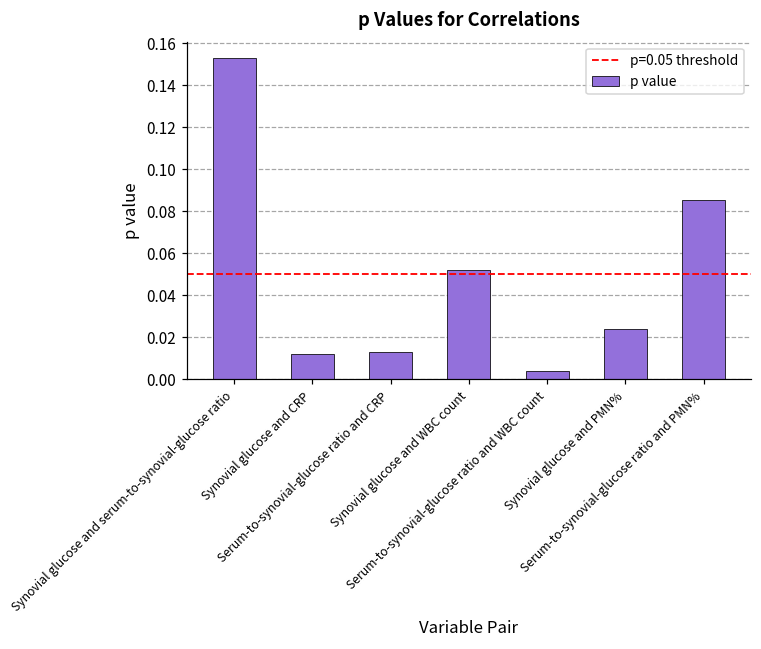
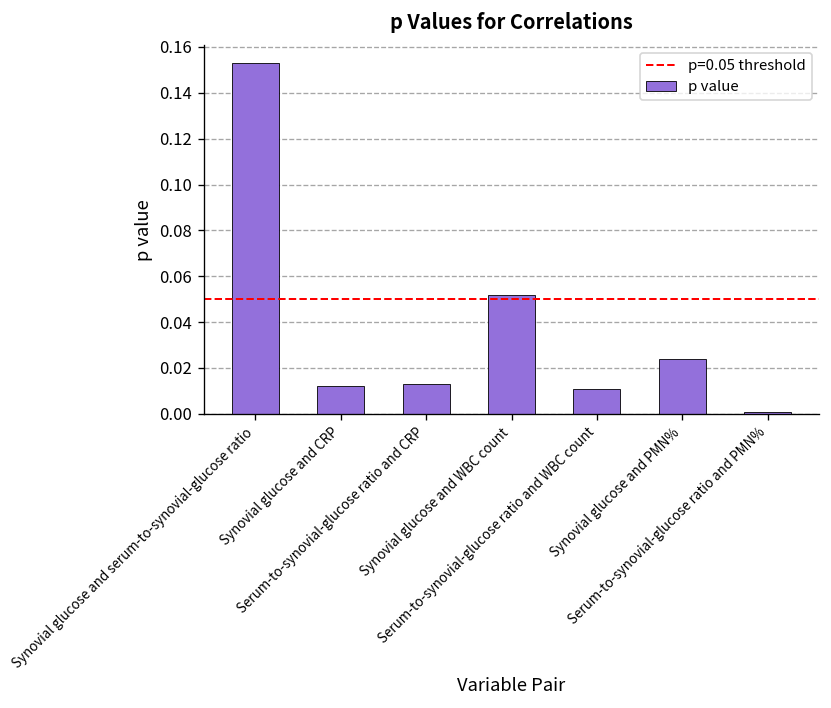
Serum-to-synovial-glucose ratio and WBC count: 0.004 -> 0.011
Serum-to-synovial-glucose ratio and PMN%: 0.085 -> 0.001
